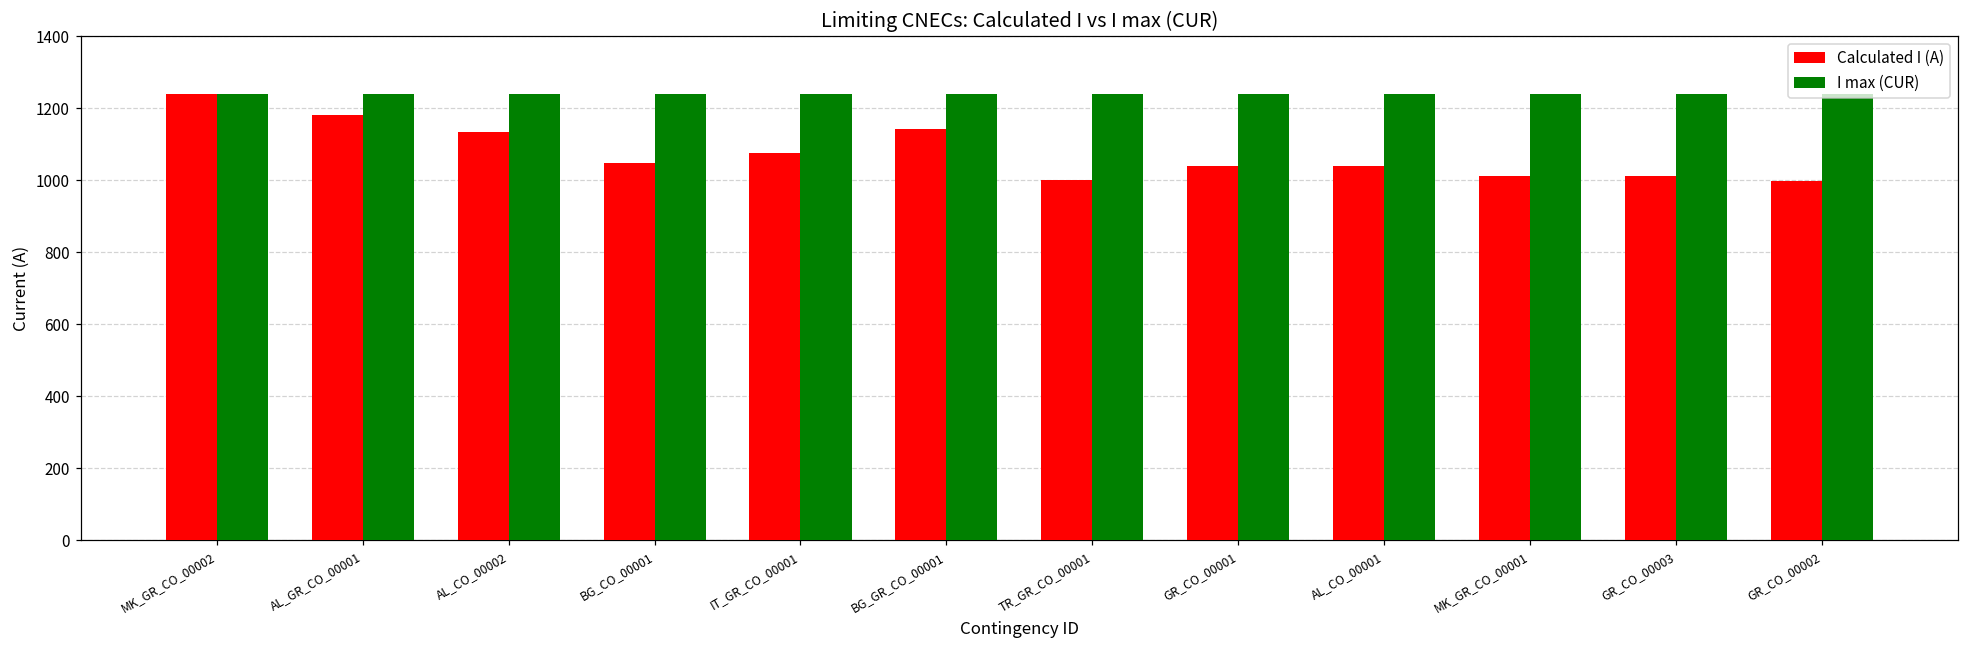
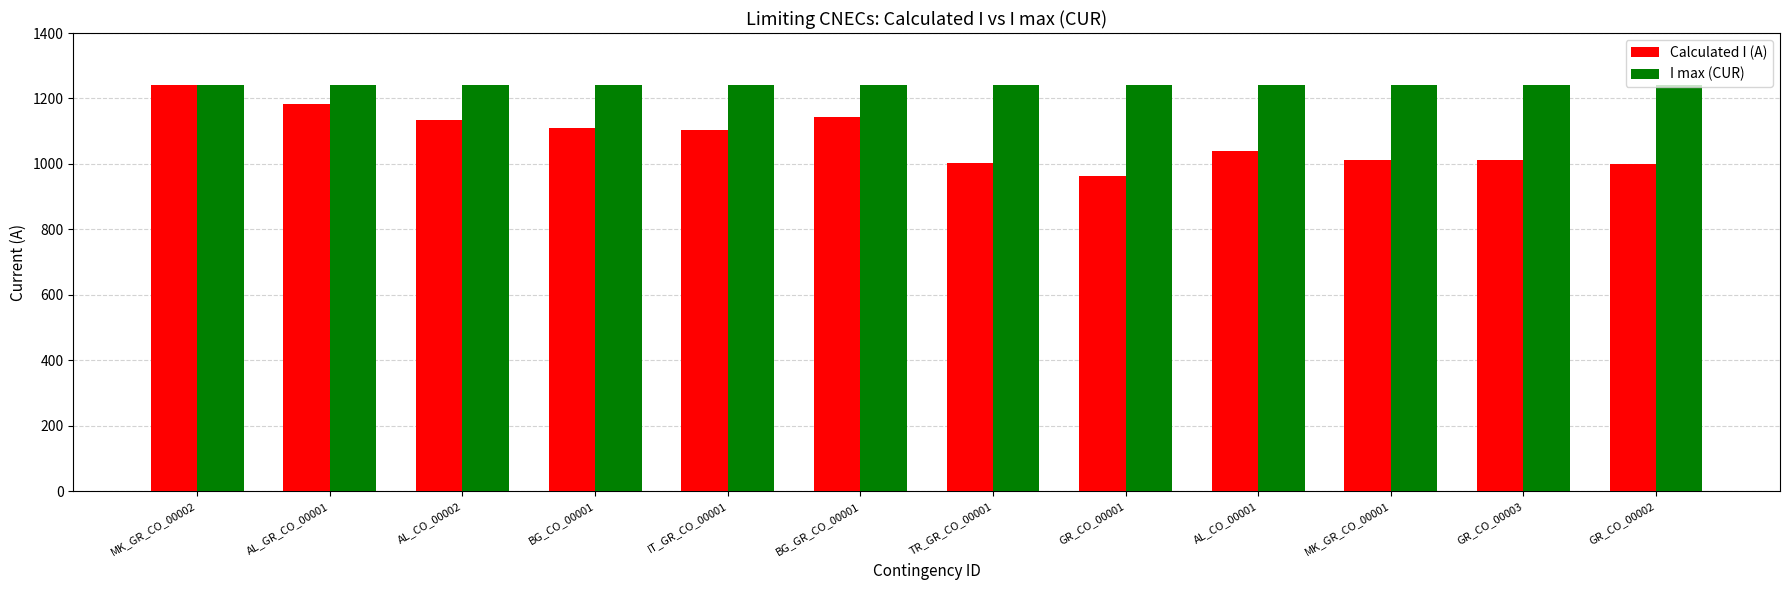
Calculated I (A), BG_CO_00001: 1050 -> 1110
Calculated I (A), IT_GR_CO_00001: 1080 -> 1100
Calculated I (A), GR_CO_00001: 1040 -> 960
